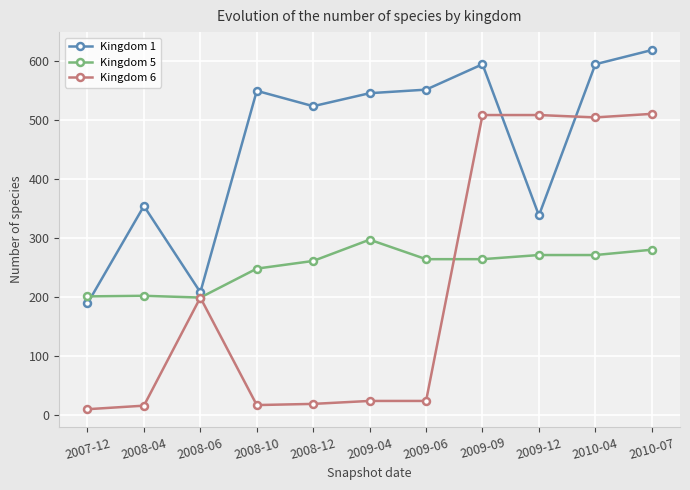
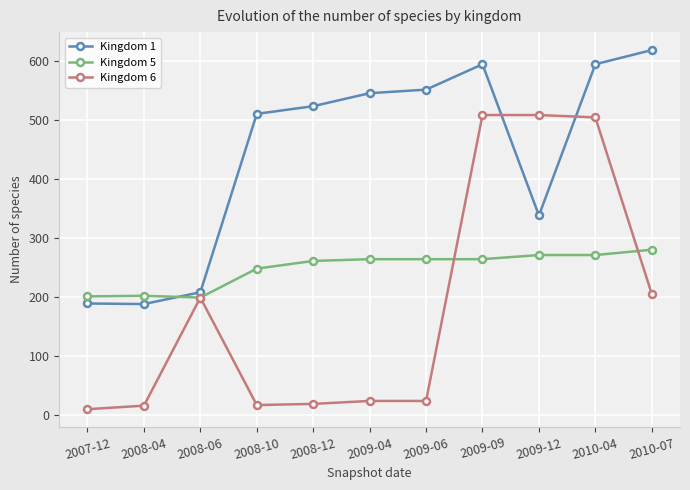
Kingdom 1, 2008-04: 350 -> 190
Kingdom 1, 2008-10: 550 -> 510
Kingdom 5, 2009-04: 300 -> 260
Kingdom 6, 2010-07: 510 -> 210
